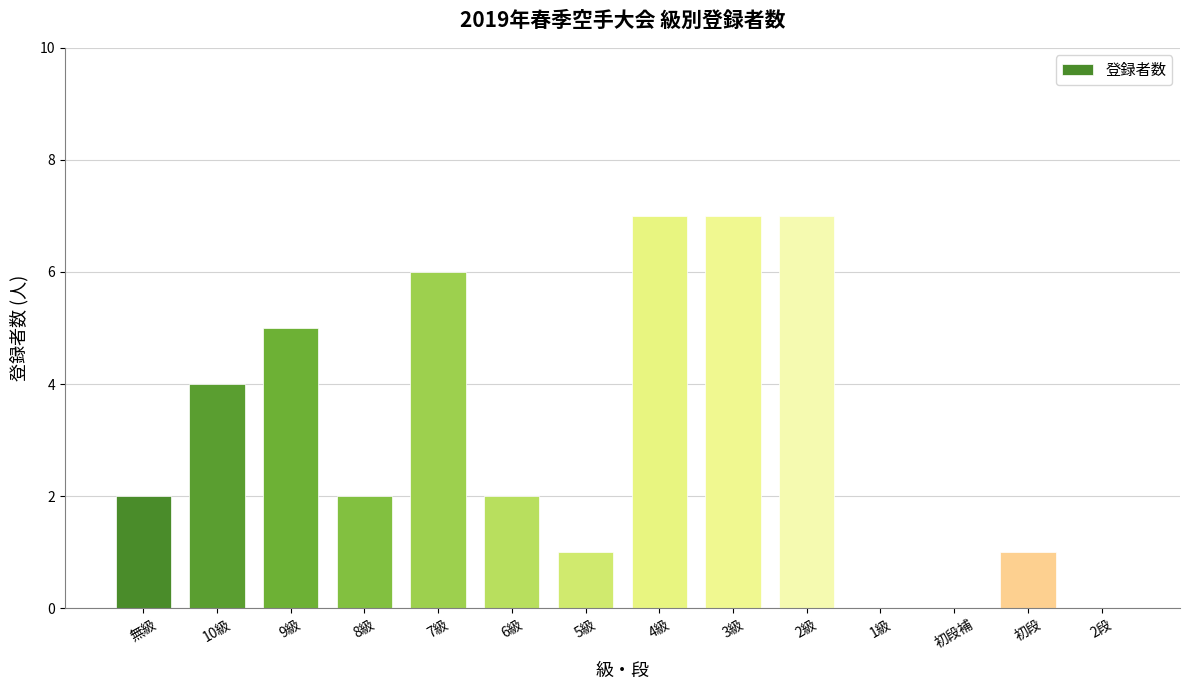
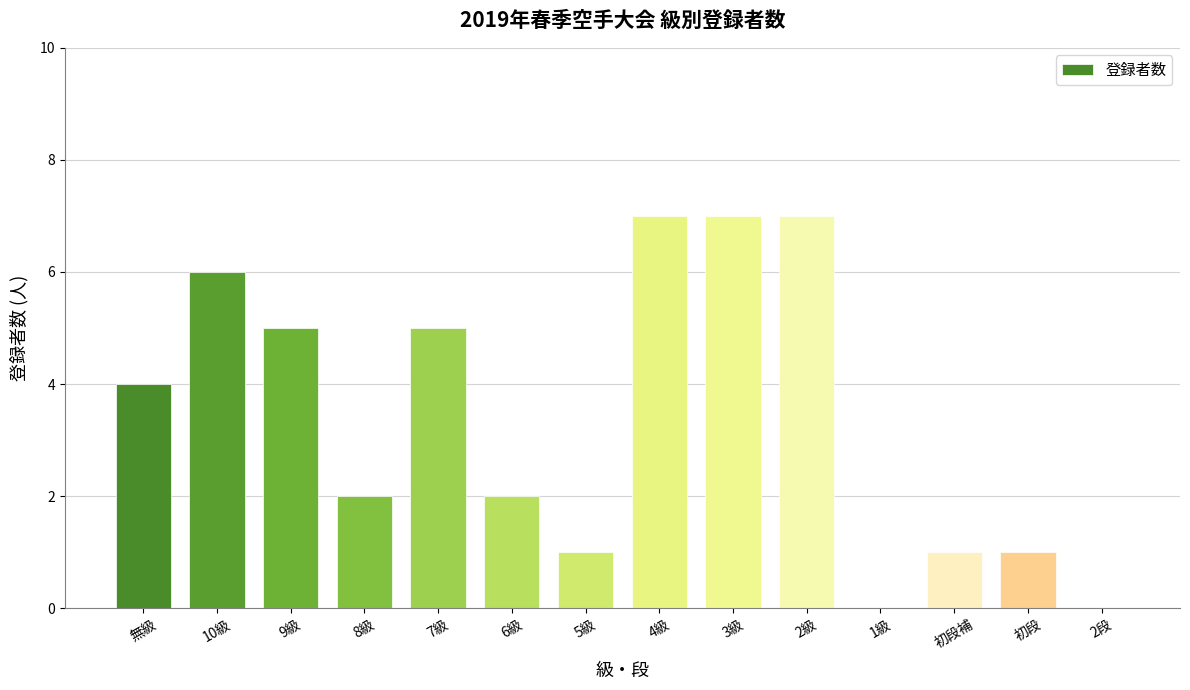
無級: 2 -> 4
10級: 4 -> 6
7級: 6 -> 5
初段補: 0 -> 1
